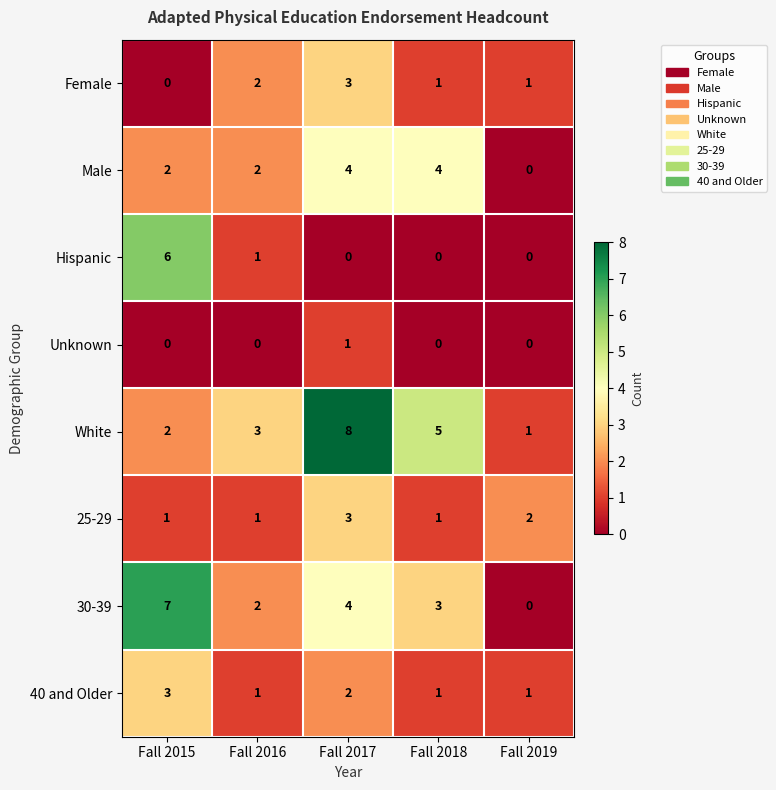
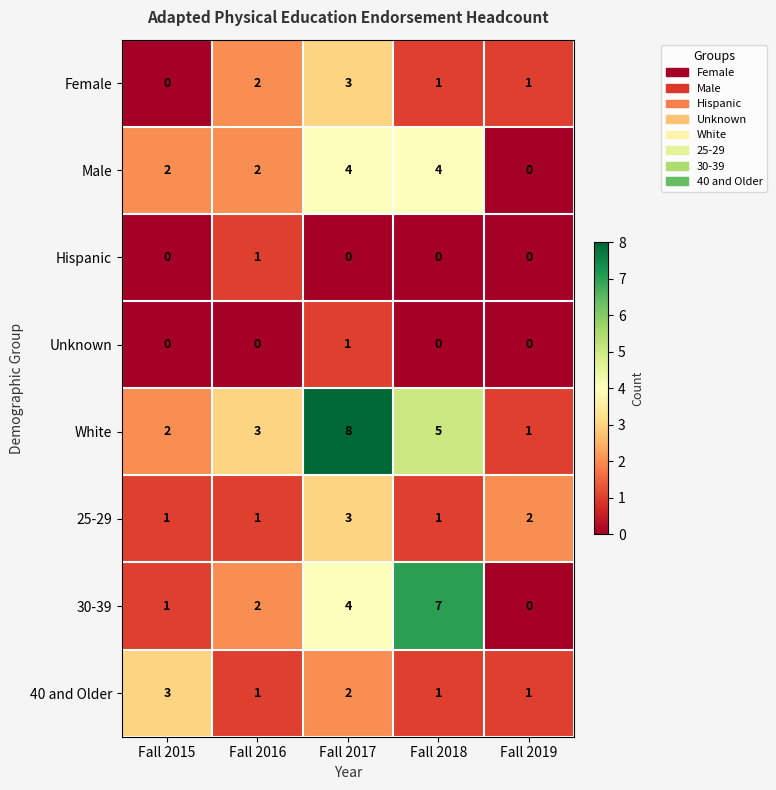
Hispanic, Fall 2015: 6 -> 0
30-39, Fall 2015: 7 -> 1
30-39, Fall 2018: 3 -> 7
